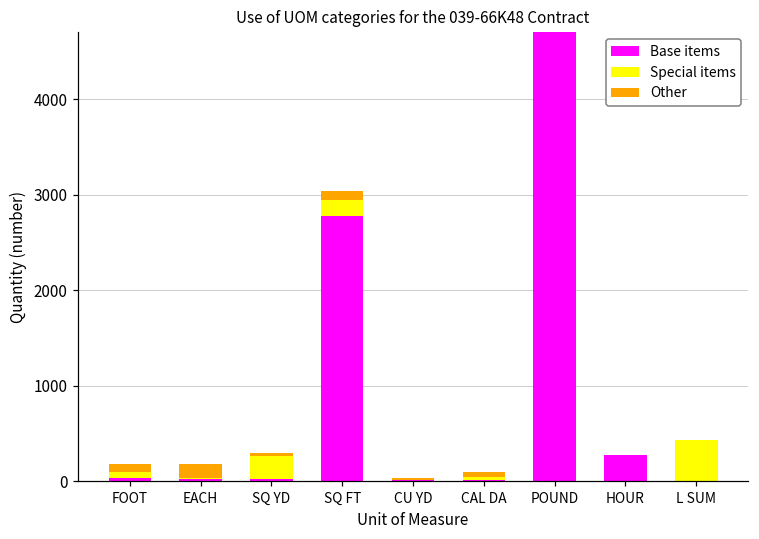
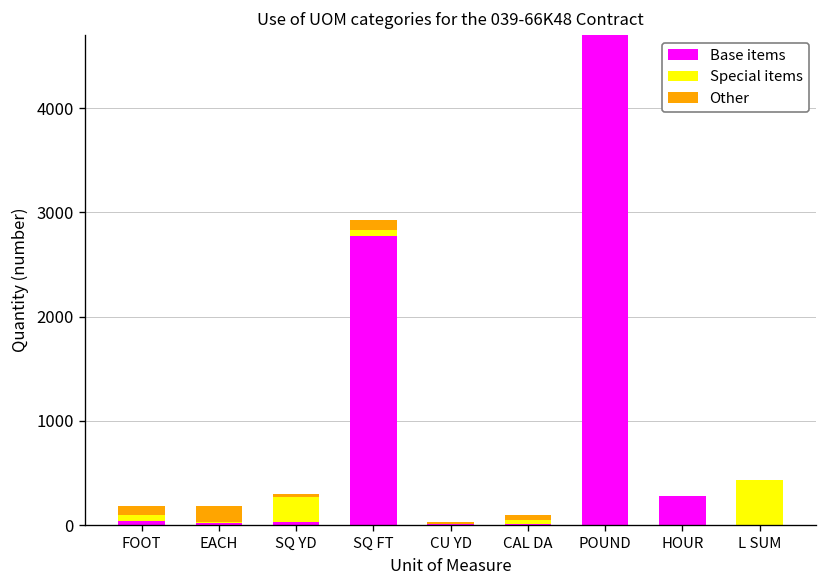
Special items, SQ FT: 200 -> 100
